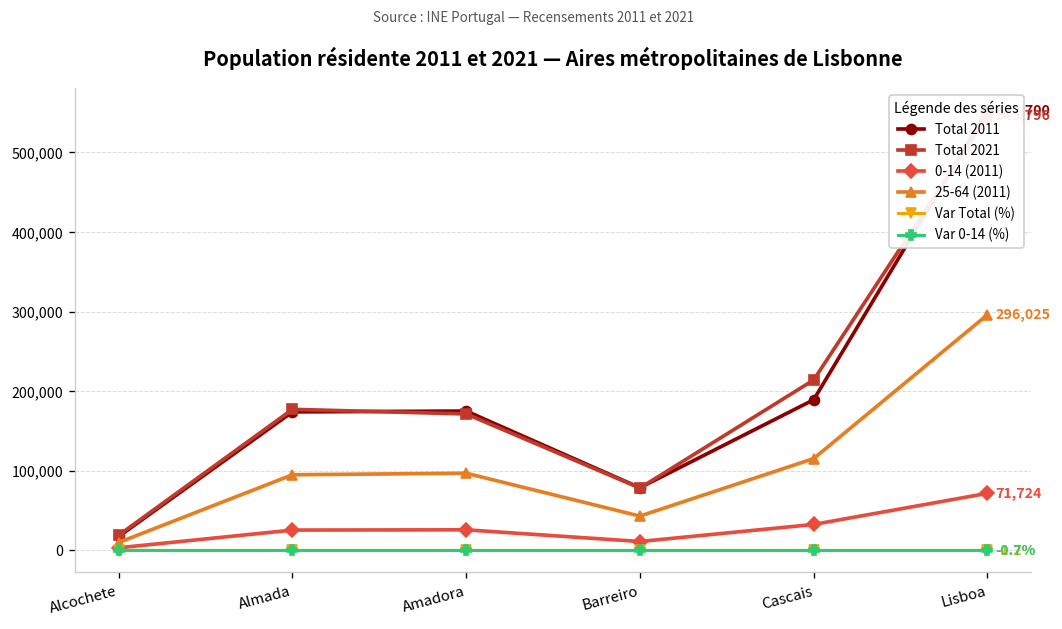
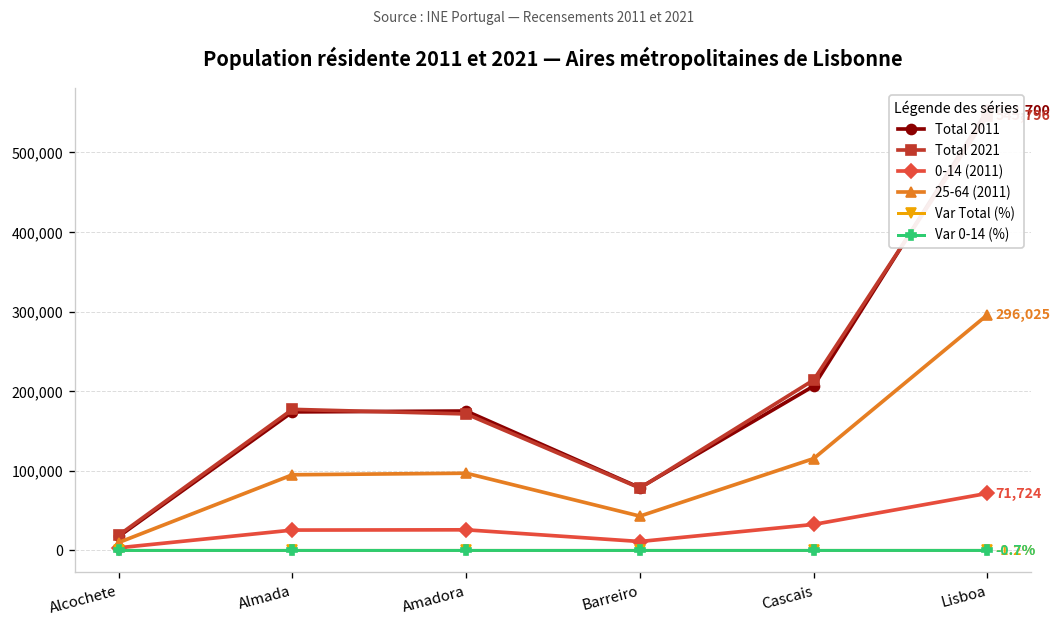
Total 2011, Cascais: 190,000 -> 210,000
